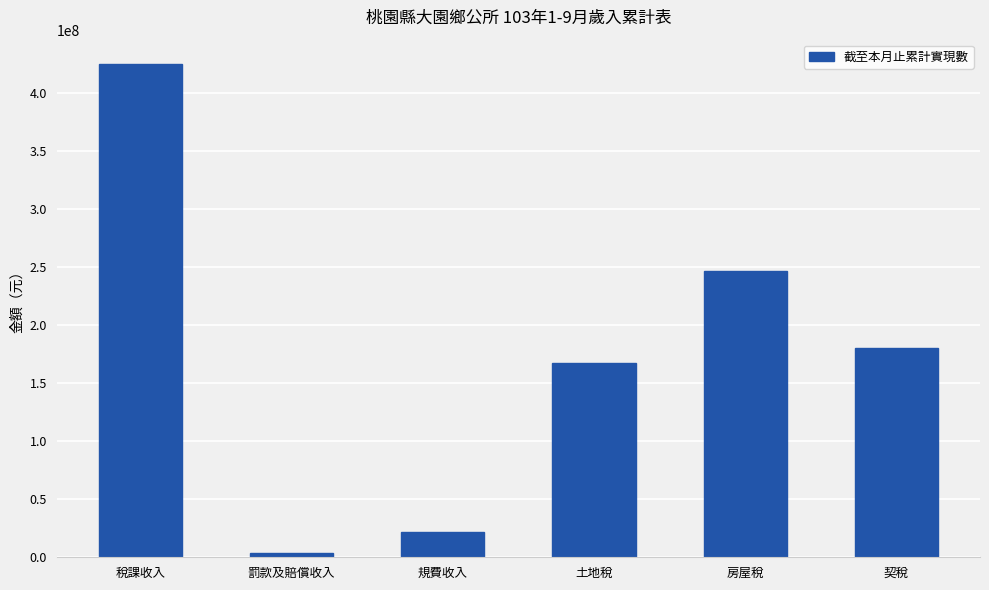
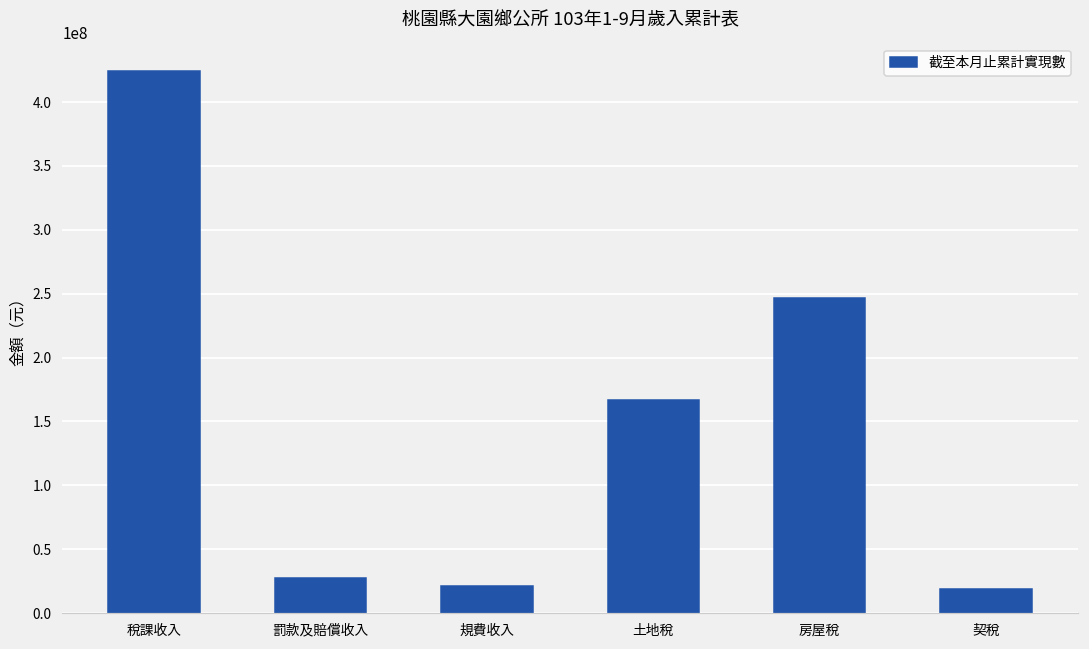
罰款及賠償收入: 4000000 -> 28000000
契稅: 180000000 -> 18000000
